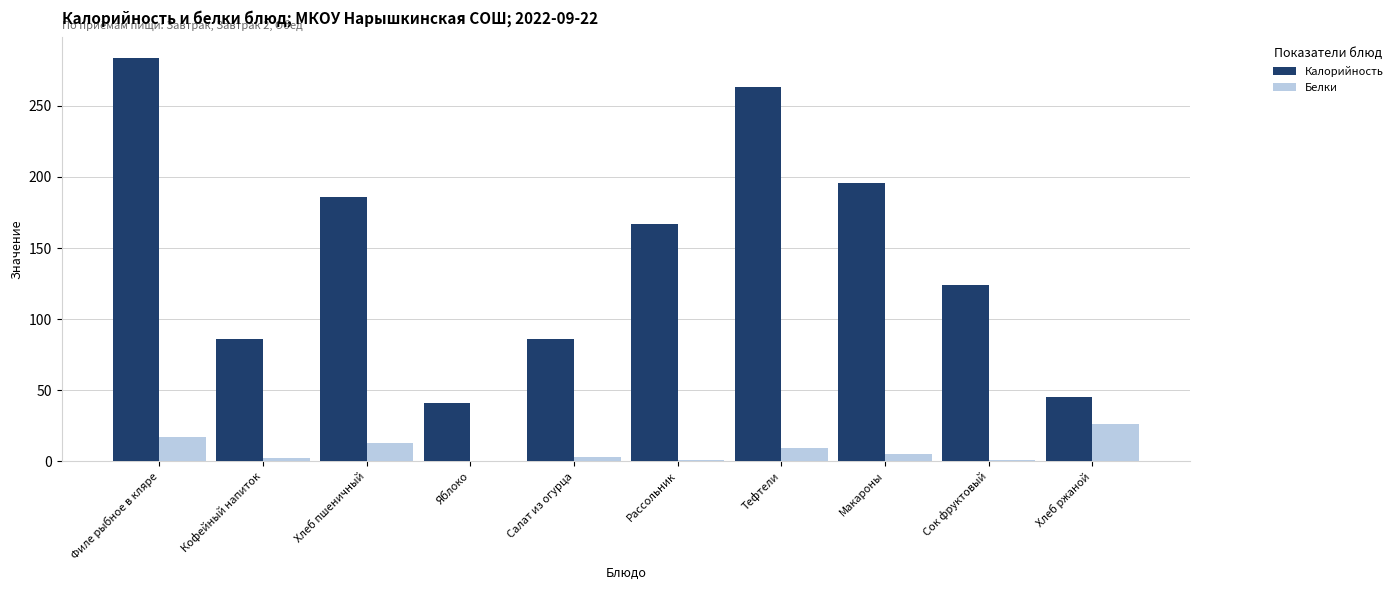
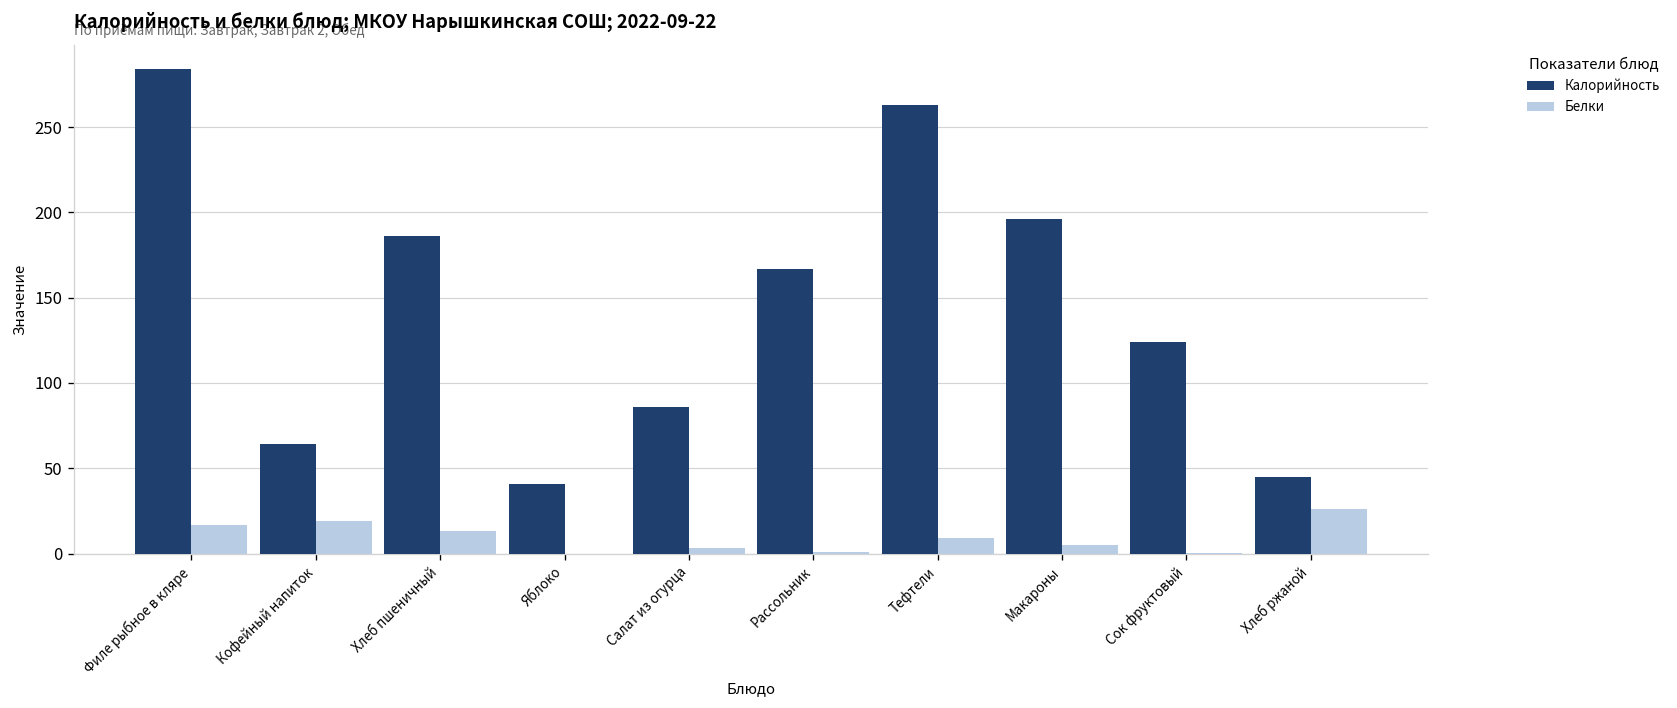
Калорийность, Кофейный напиток: 86 -> 64
Белки, Кофейный напиток: 2 -> 19
